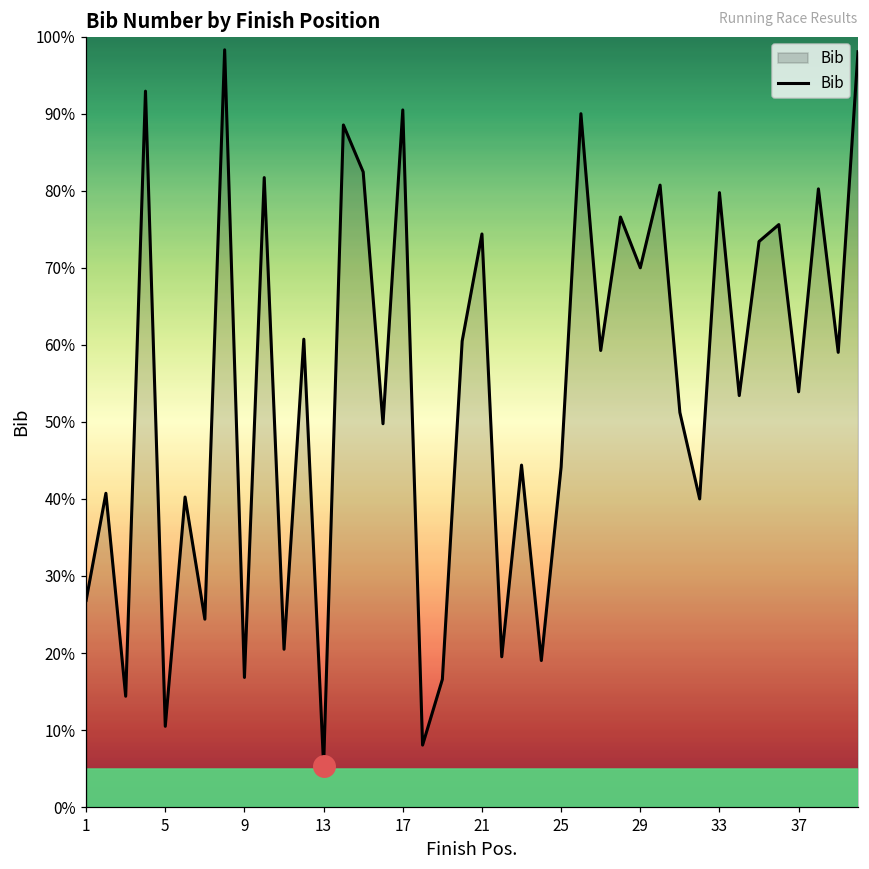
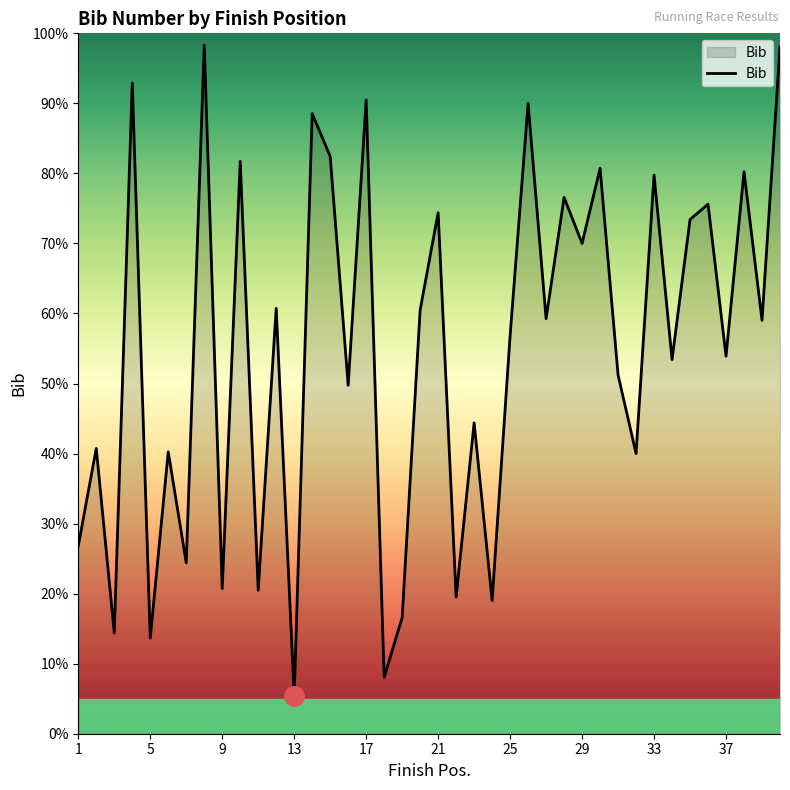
Bib, 5: 10% -> 14%
Bib, 9: 17% -> 21%
Bib, 25: 44% -> 57%
